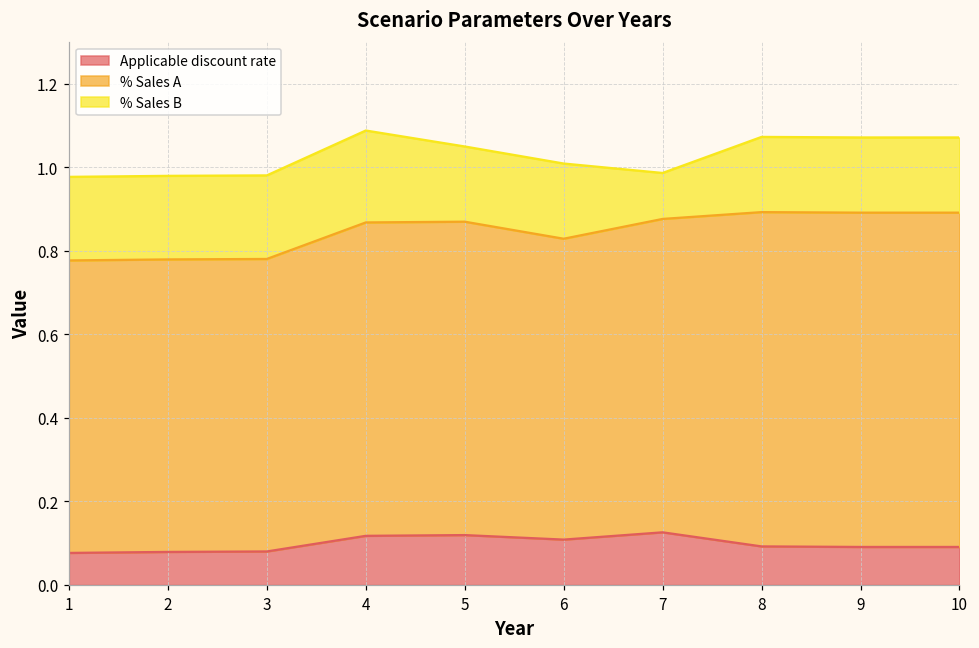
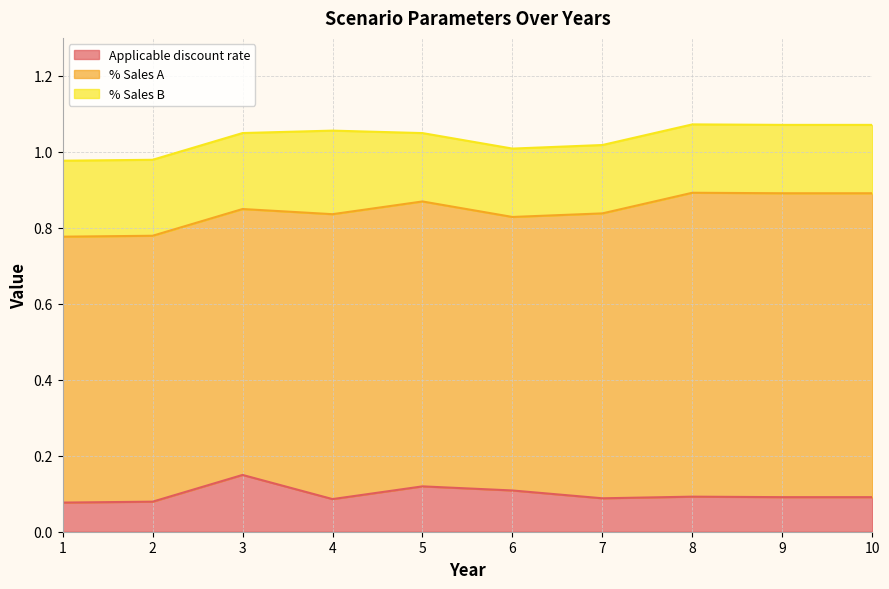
Applicable discount rate, 3: 0.08 -> 0.15
Applicable discount rate, 4: 0.12 -> 0.09
Applicable discount rate, 7: 0.13 -> 0.09
% Sales B, 7: 0.11 -> 0.18
